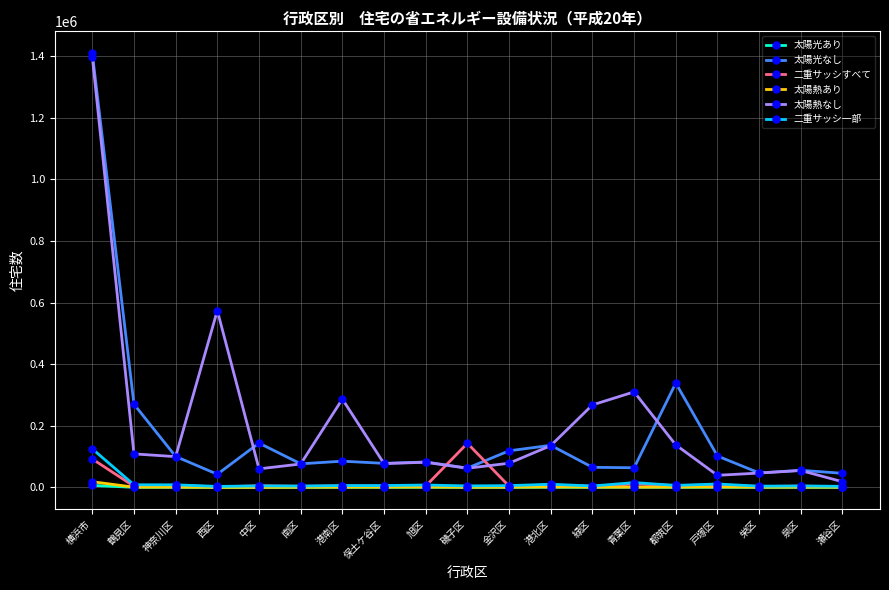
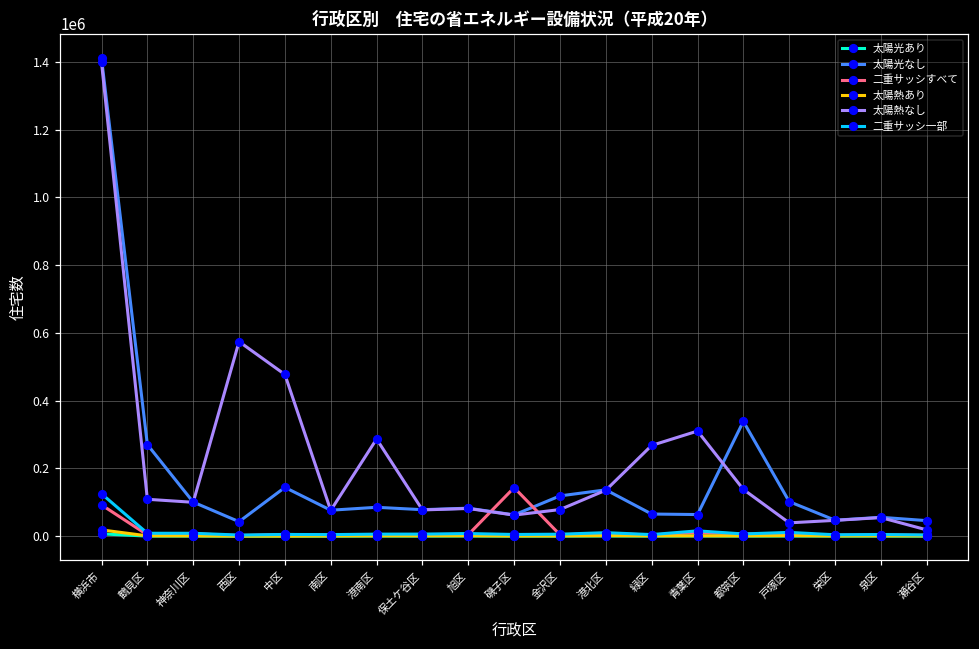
太陽熱なし, 中区: 60000 -> 480000
